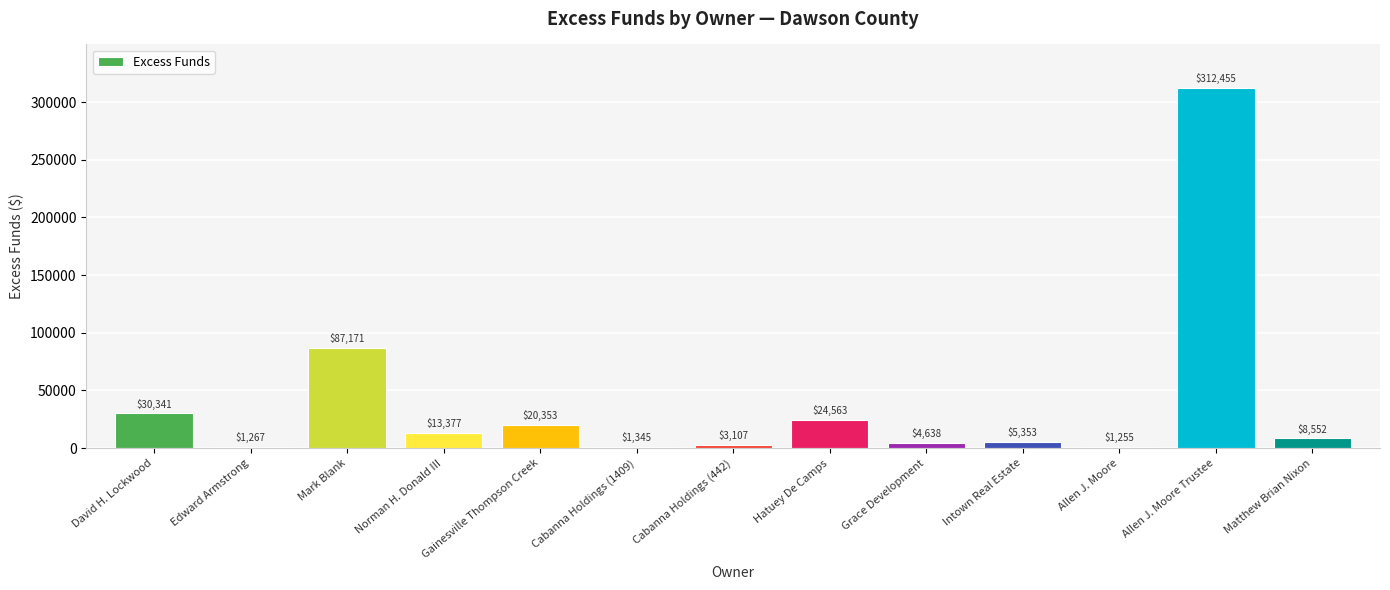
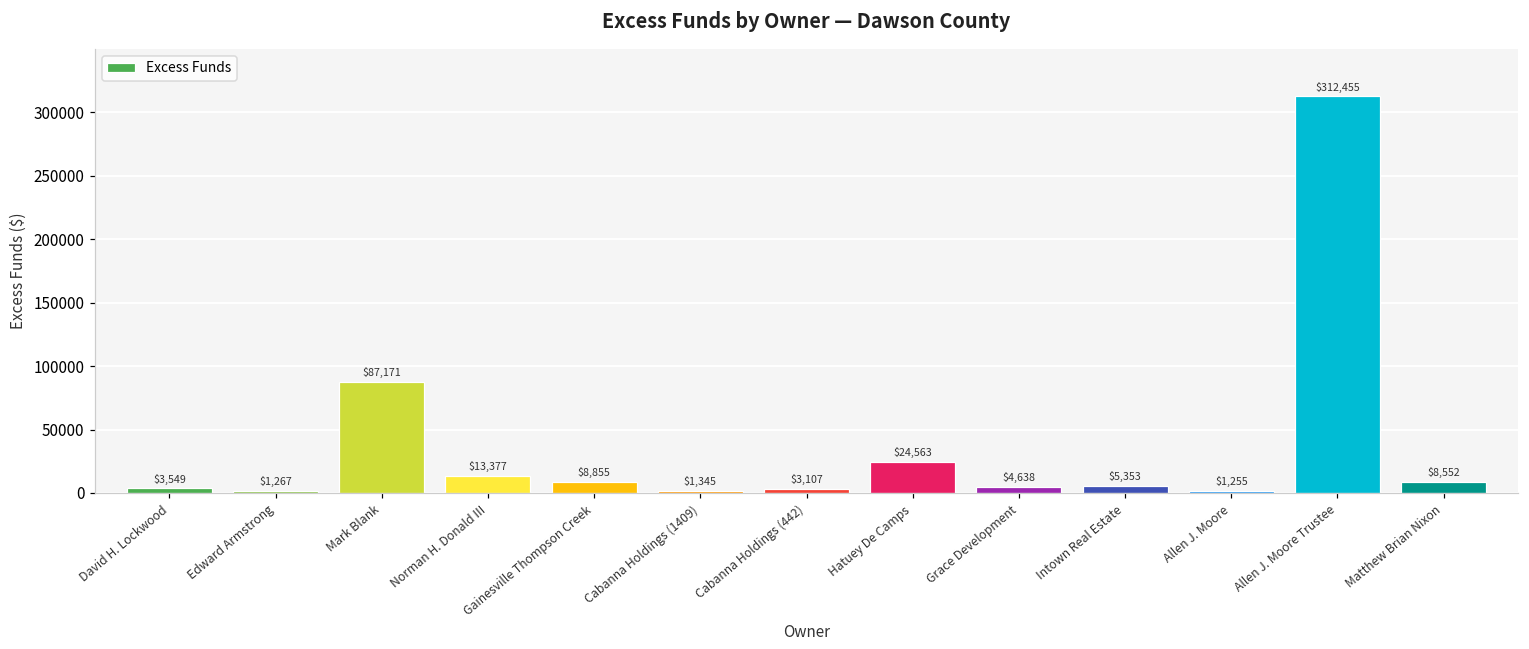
David H. Lockwood: $30,341 -> $3,549
Gainesville Thompson Creek: $20,353 -> $8,855
